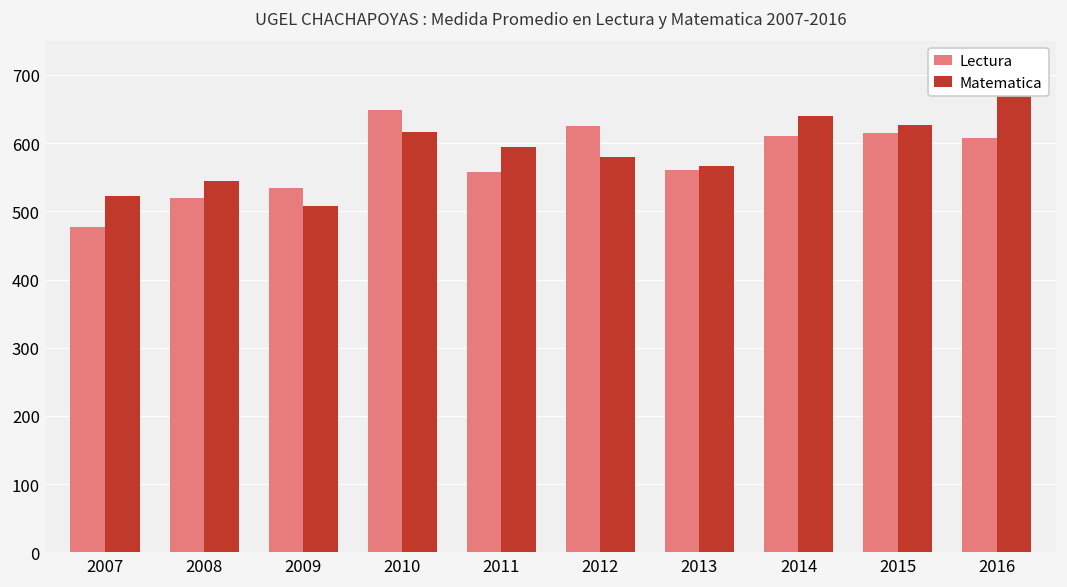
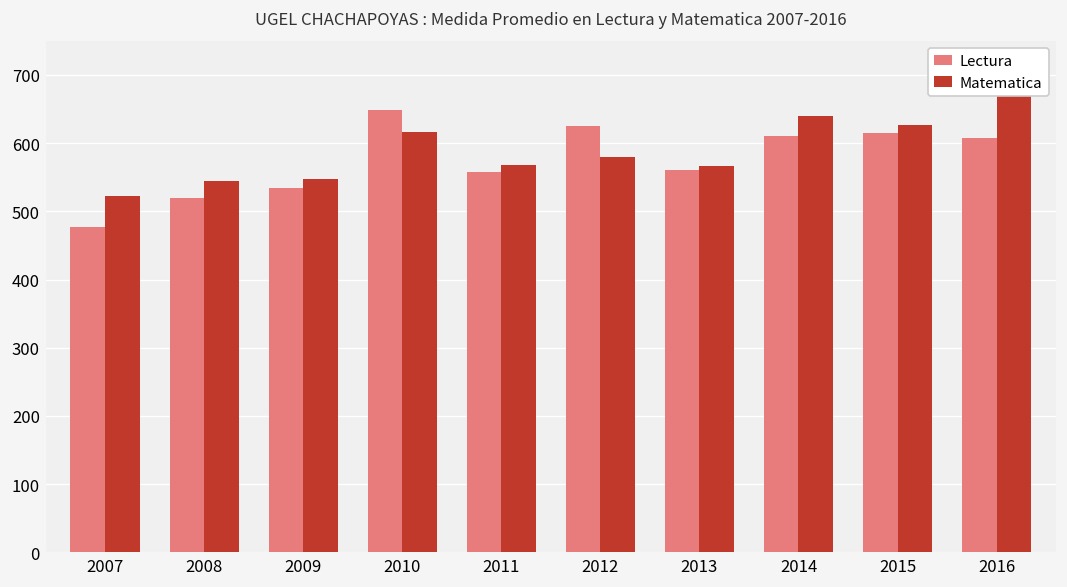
Matematica, 2009: 510 -> 550
Matematica, 2011: 590 -> 570
